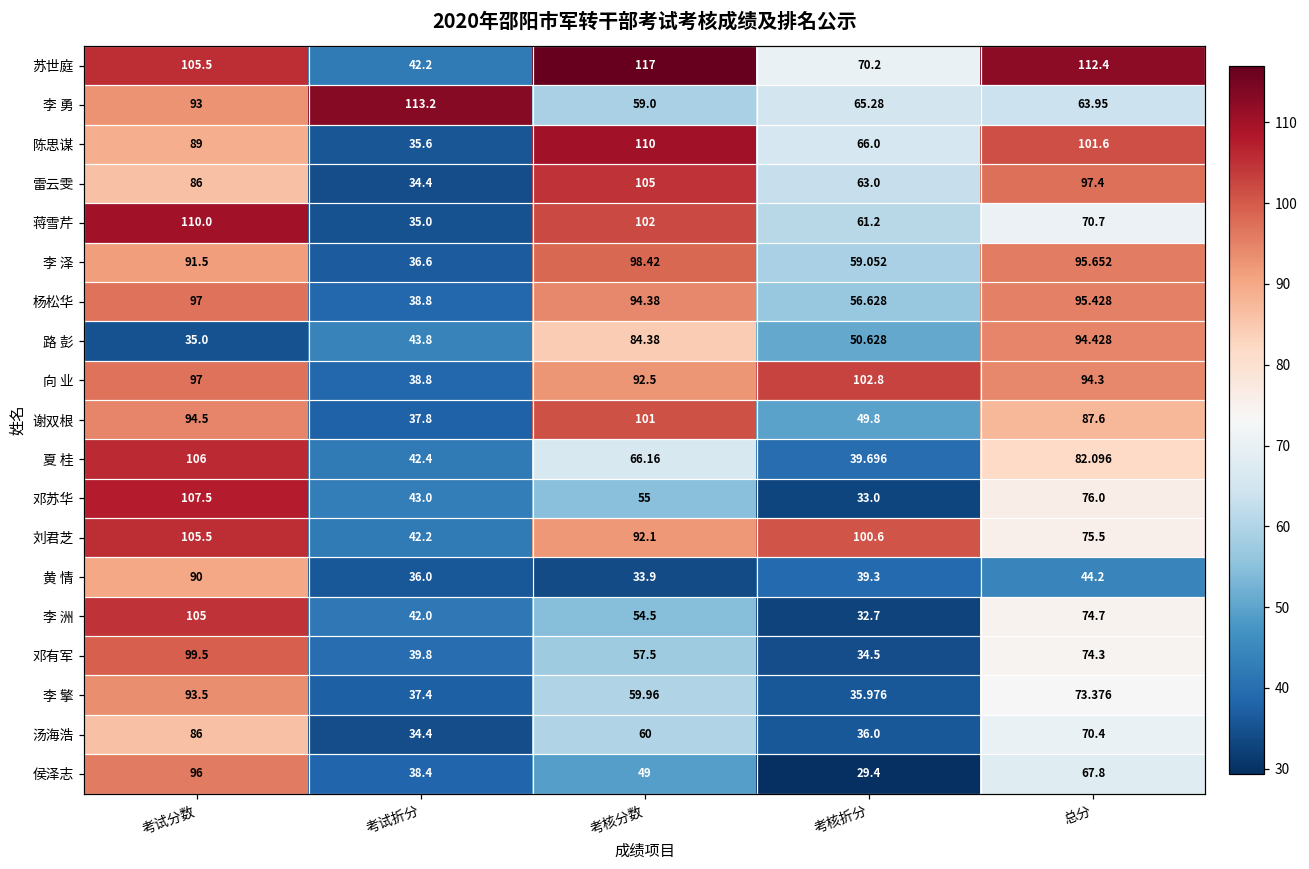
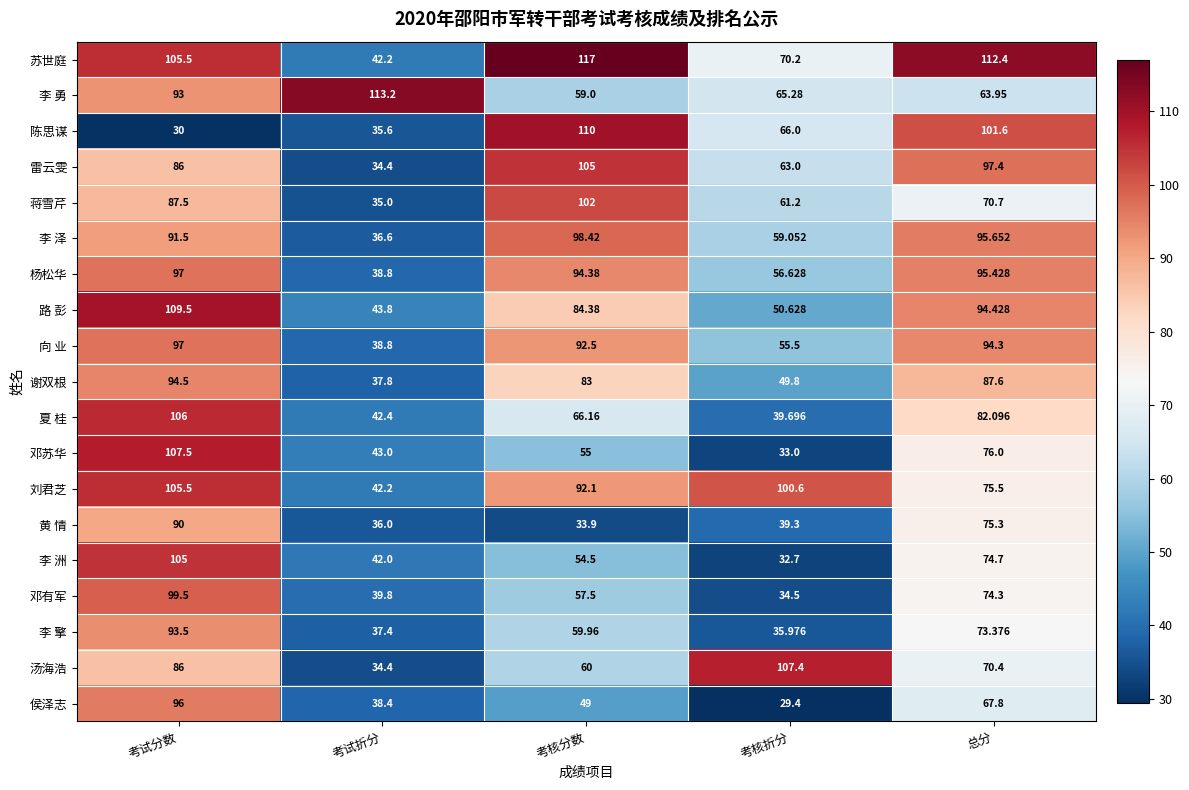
陈思谋, 考试分数: 89 -> 30
蒋雪芹, 考试分数: 110.0 -> 87.5
路 彭, 考试分数: 35.0 -> 109.5
向 业, 考核折分: 102.8 -> 55.5
谢双根, 考核分数: 101 -> 83
黄 情, 总分: 44.2 -> 75.3
汤海浩, 考核折分: 36.0 -> 107.4
